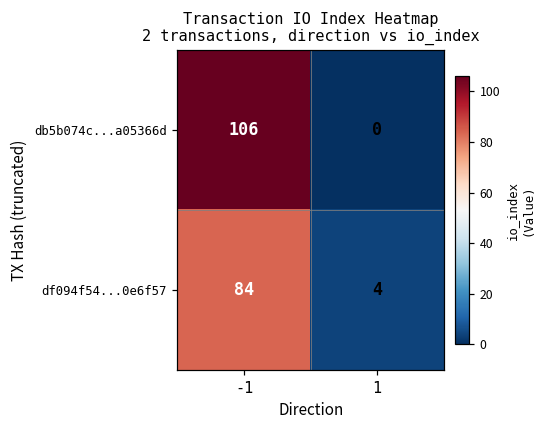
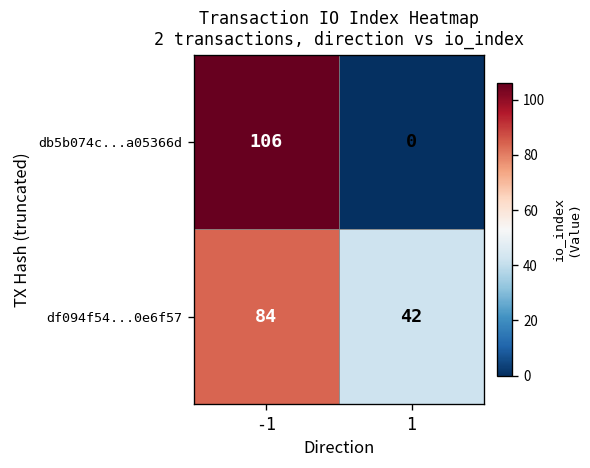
df094f54...0e6f57, 1: 4 -> 42
